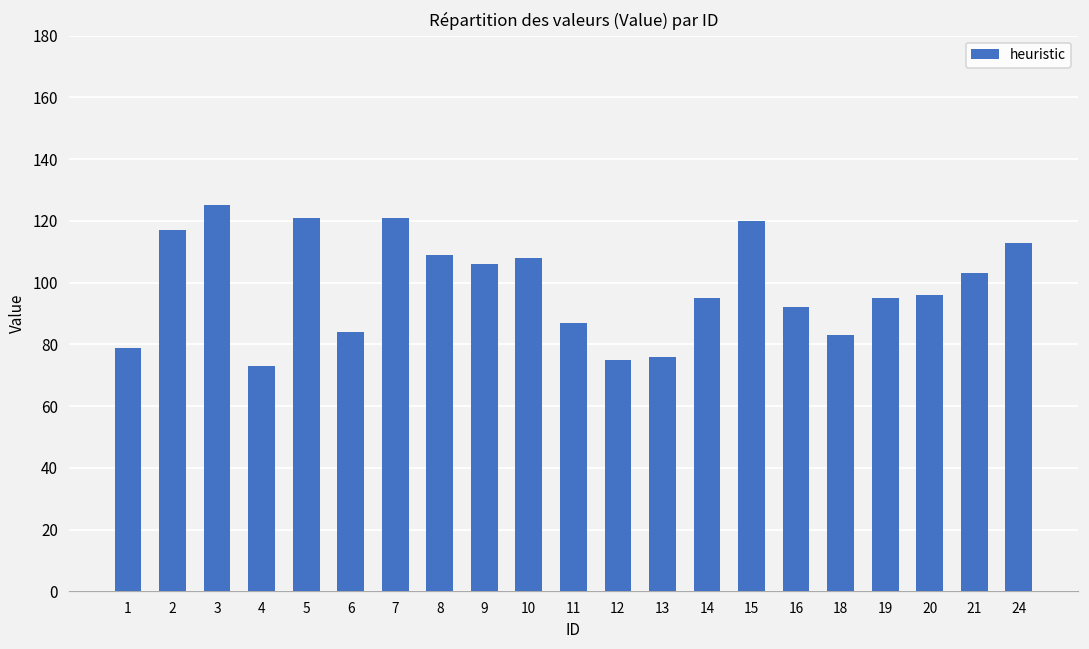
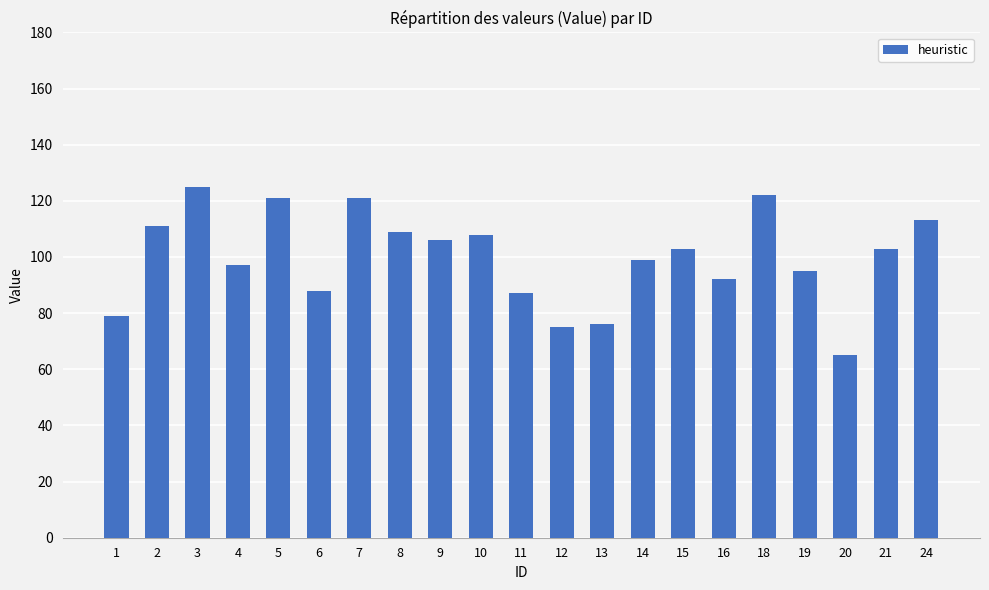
2: 117 -> 111
4: 73 -> 97
6: 84 -> 88
14: 95 -> 99
15: 120 -> 103
18: 83 -> 122
20: 96 -> 65
